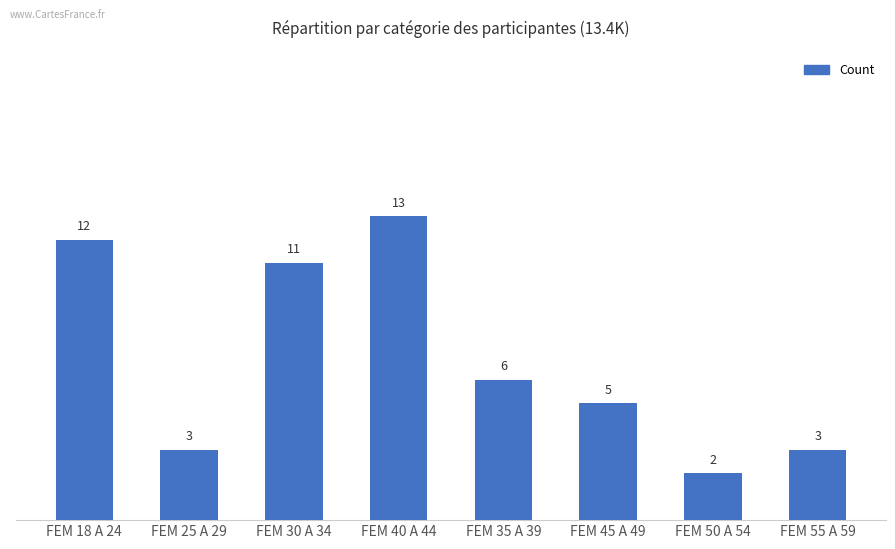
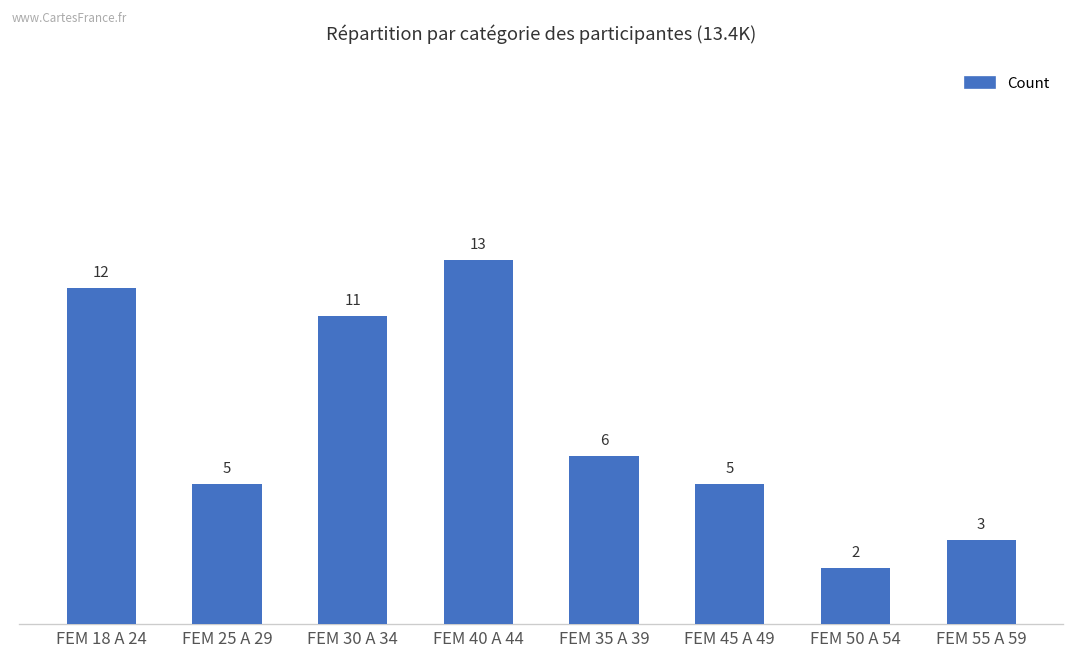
FEM 25 A 29: 3 -> 5
